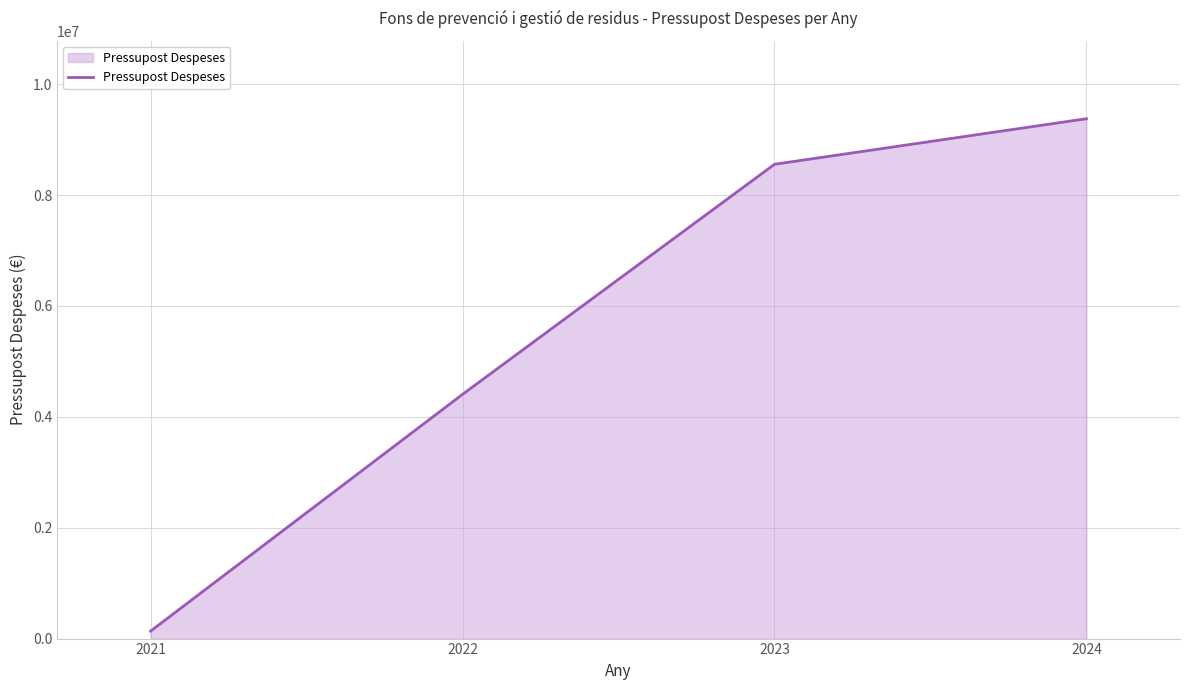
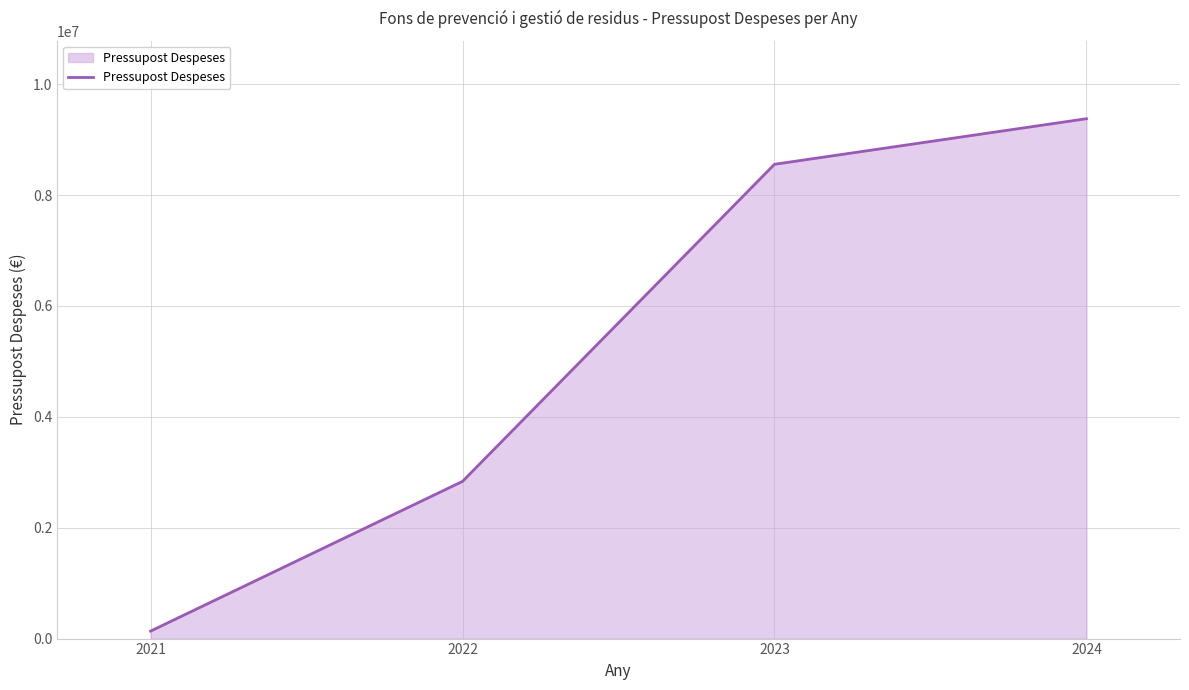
2022: 4400000 -> 2800000
